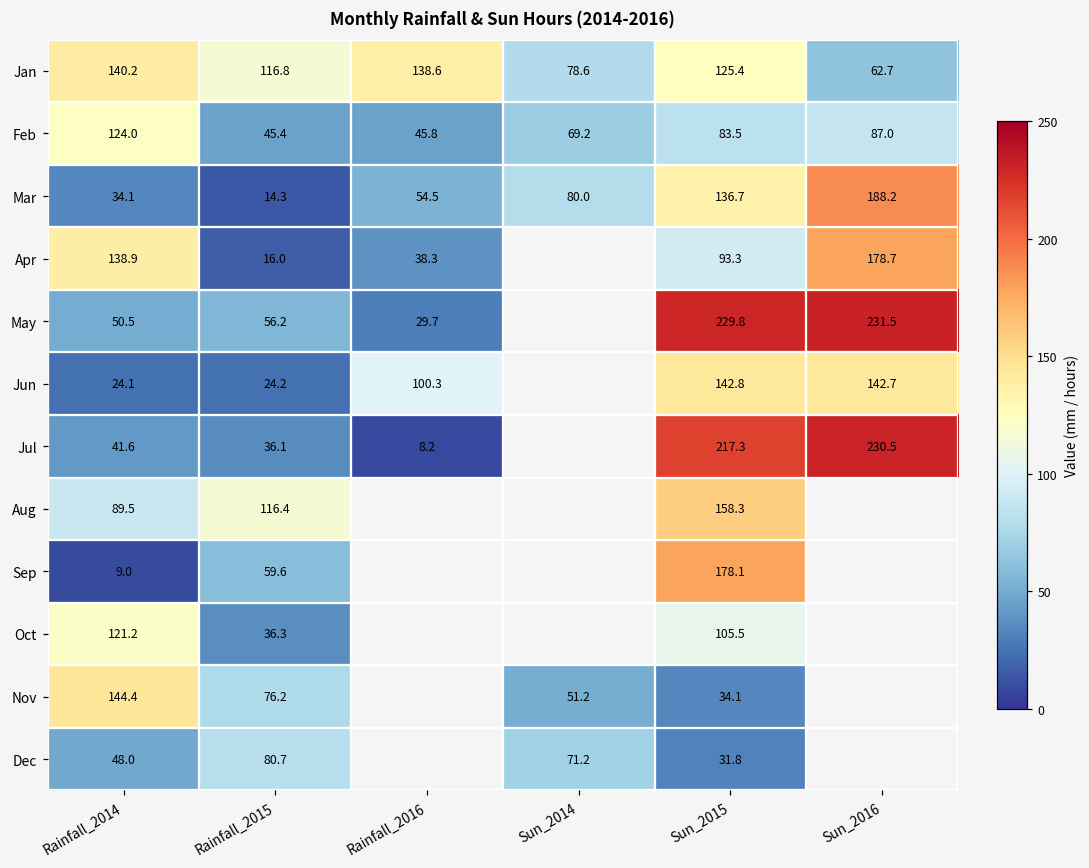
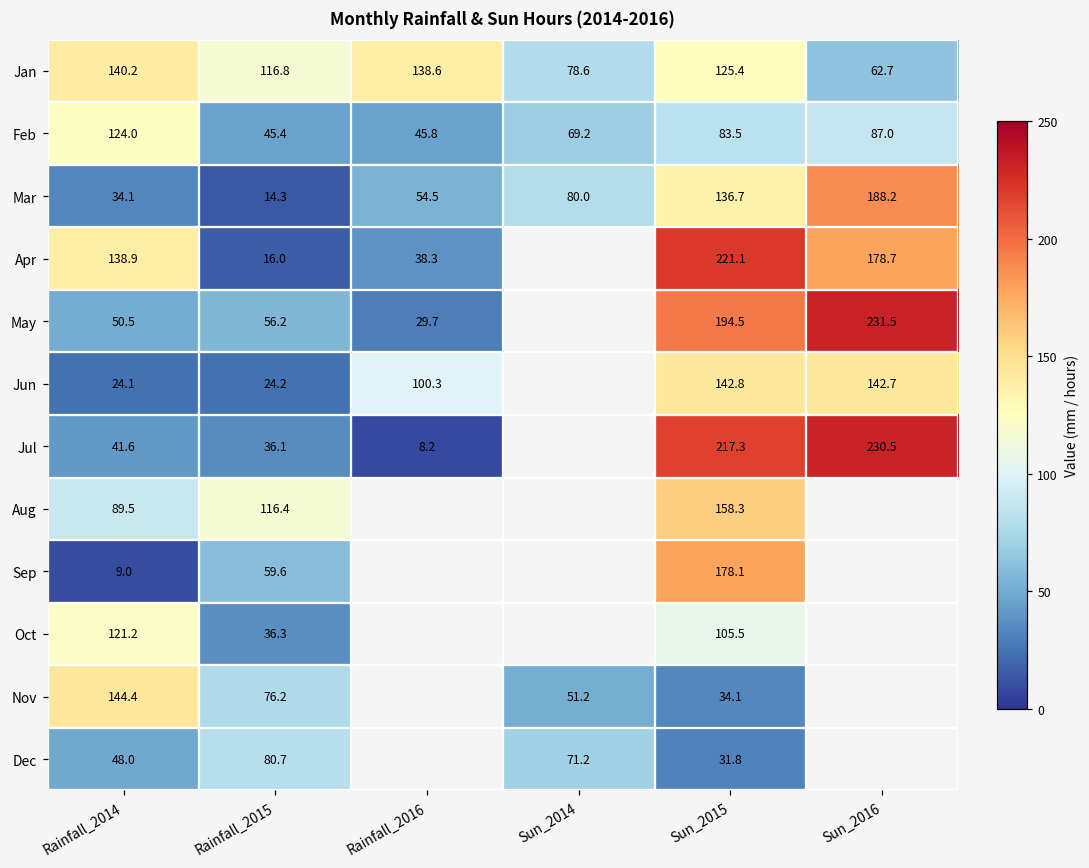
Apr, Sun_2015: 93.3 -> 221.1
May, Sun_2015: 229.8 -> 194.5
